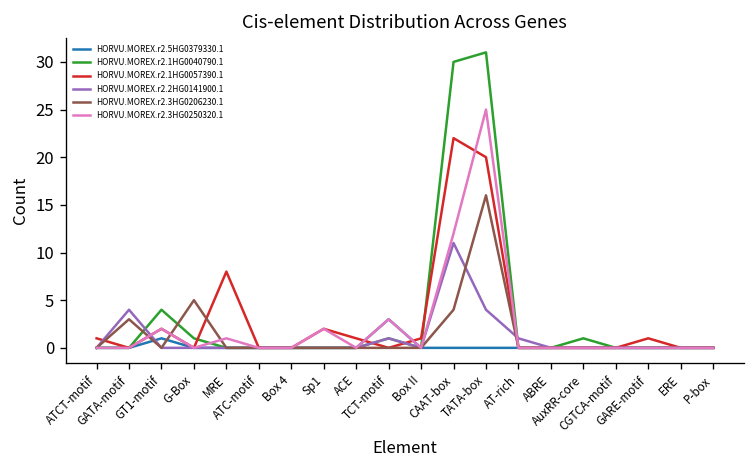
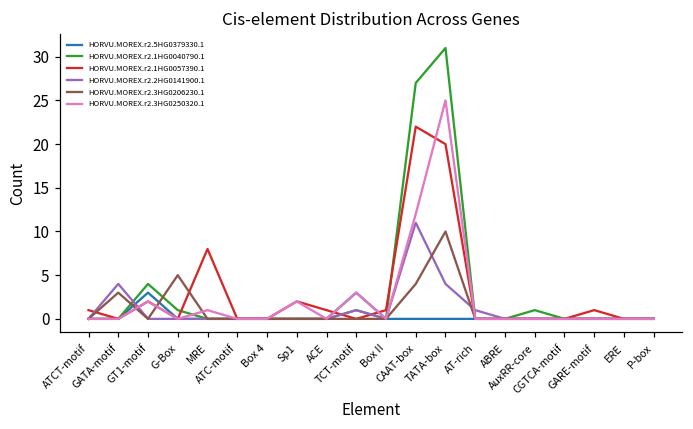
HORVU.MOREX.r2.5HG0379330.1, GT1-motif: 1 -> 3
HORVU.MOREX.r2.1HG0040790.1, CAAT-box: 30 -> 27
HORVU.MOREX.r2.3HG0206230.1, TATA-box: 16 -> 10
